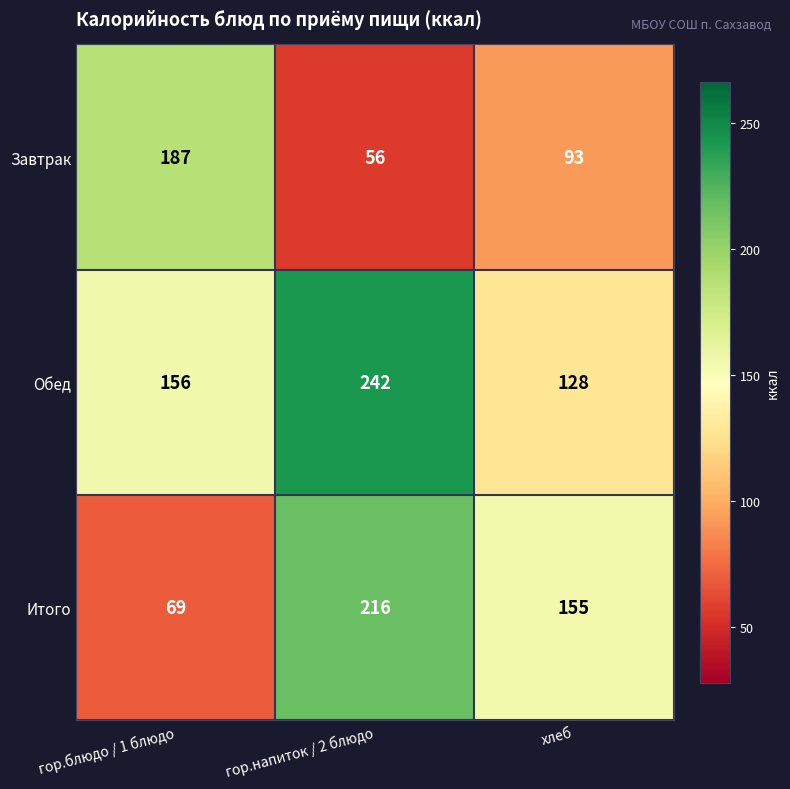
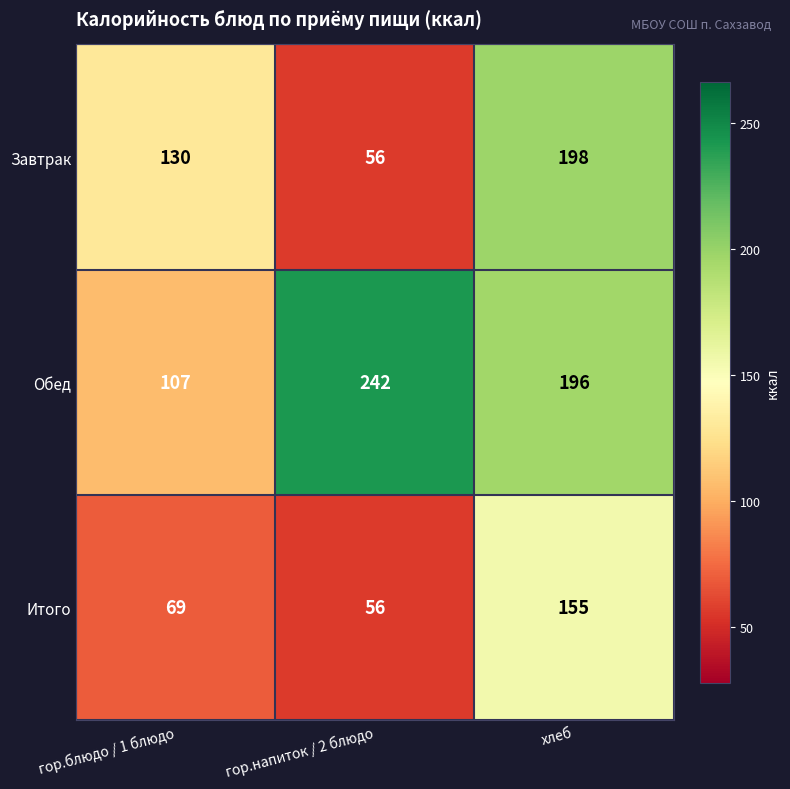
Завтрак, гор.блюдо / 1 блюдо: 187 -> 130
Завтрак, хлеб: 93 -> 198
Обед, гор.блюдо / 1 блюдо: 156 -> 107
Обед, хлеб: 128 -> 196
Итого, гор.напиток / 2 блюдо: 216 -> 56
